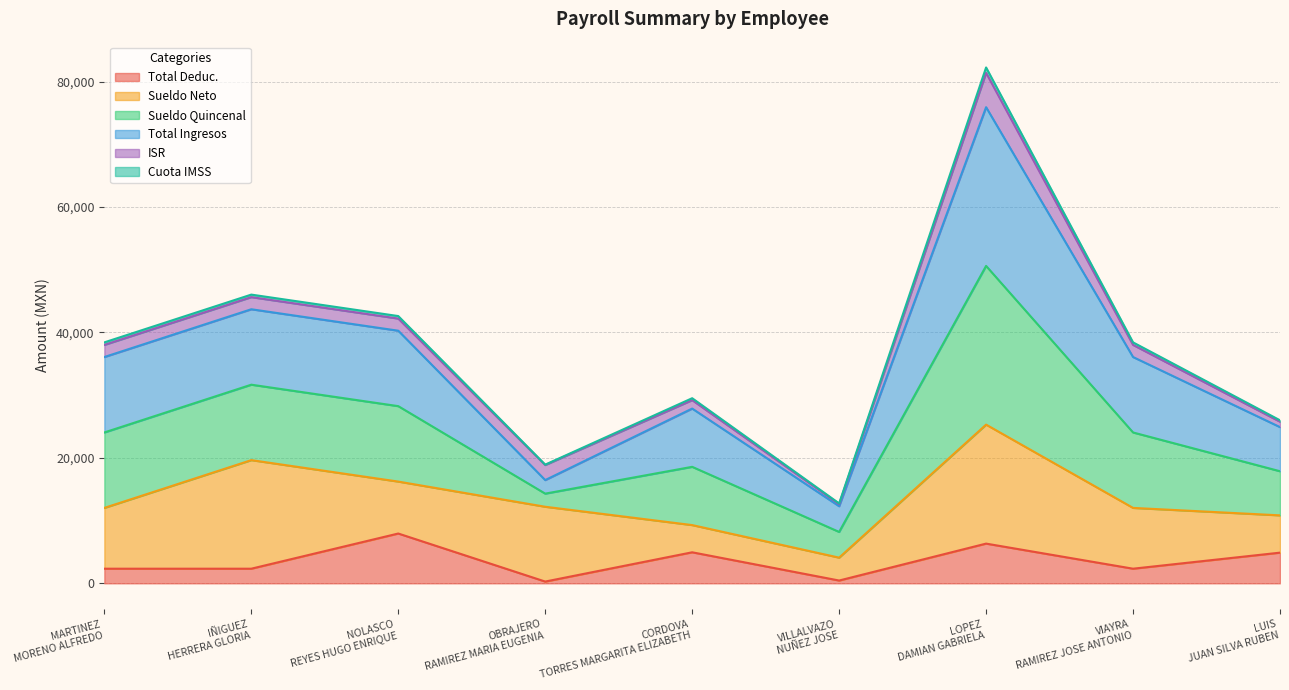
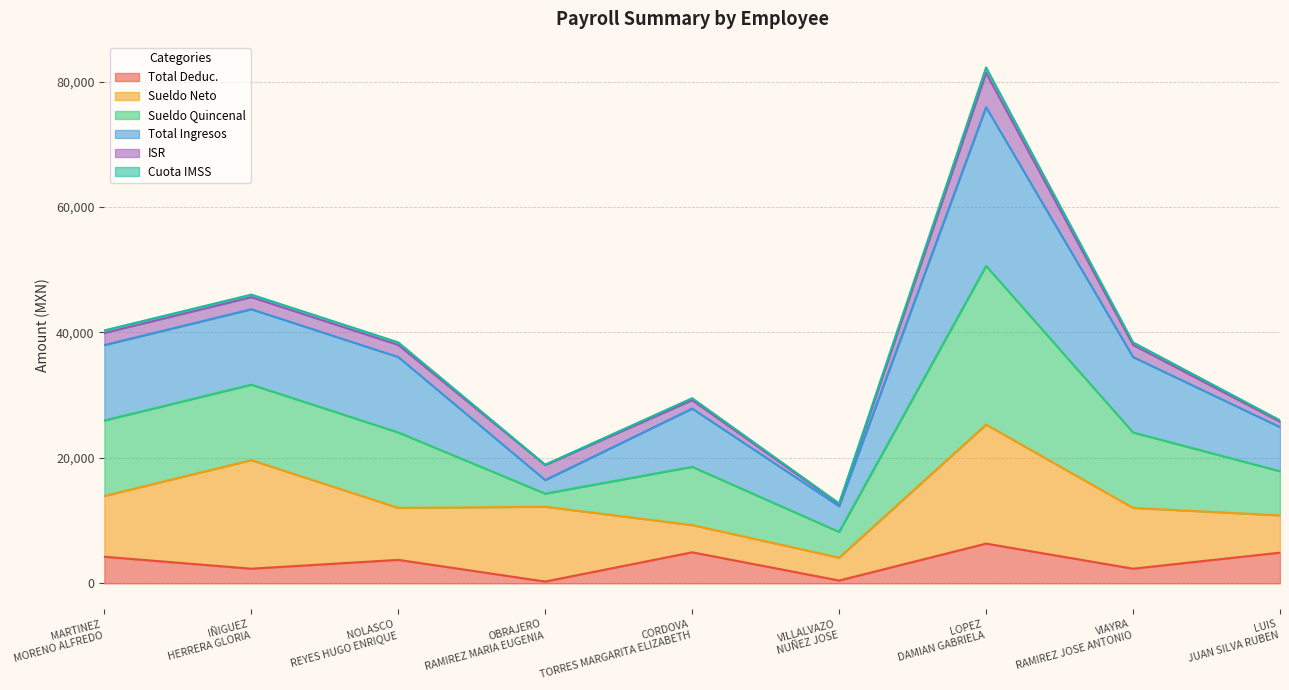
Total Deduc., MARTINEZ MORENO ALFREDO: 2,000 -> 4,000
Total Deduc., NOLASCO REYES HUGO ENRIQUE: 8,000 -> 4,000
